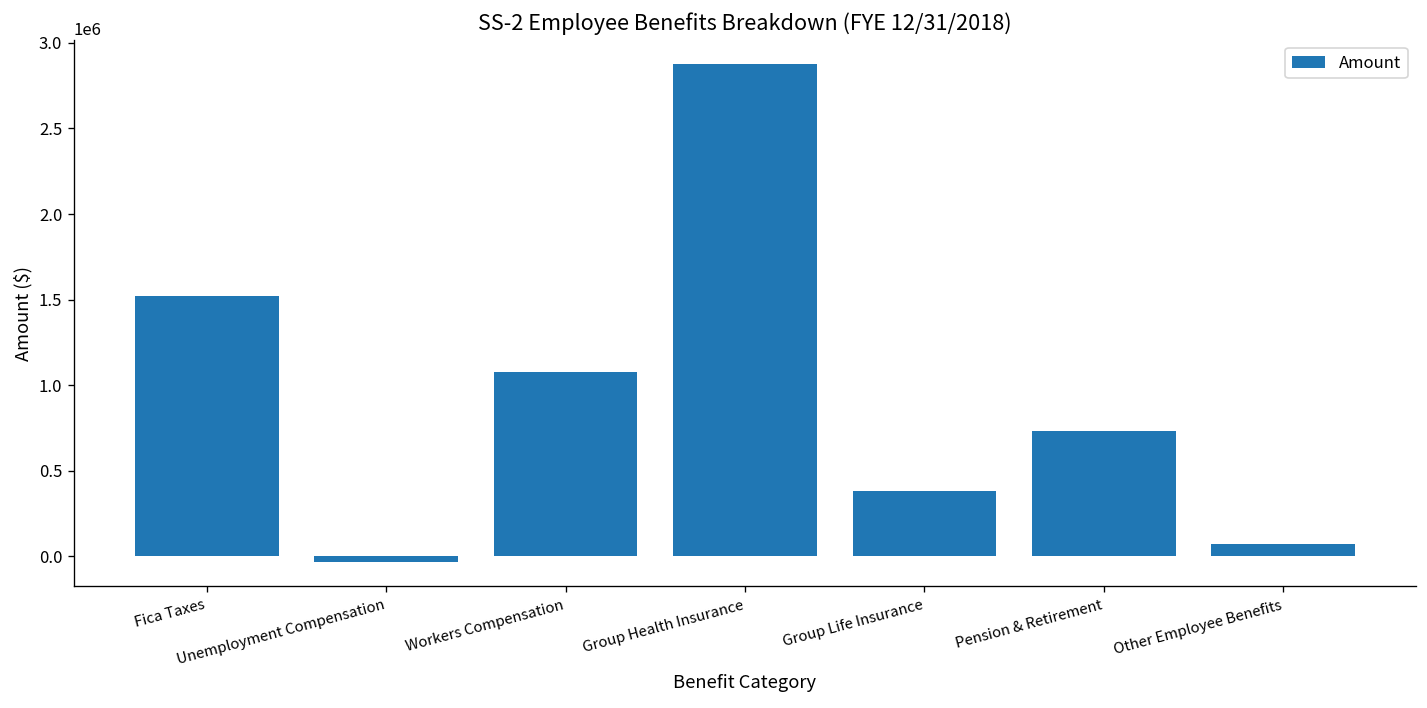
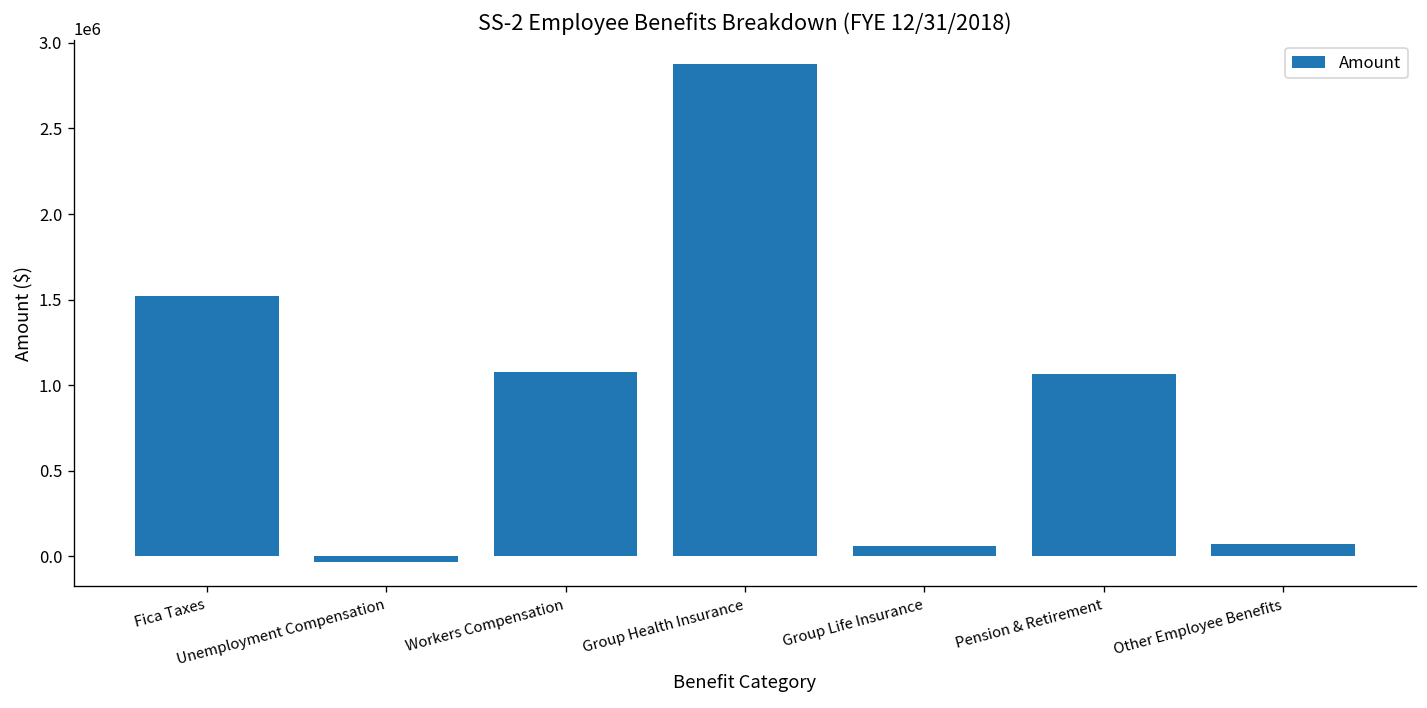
Group Life Insurance: 380000 -> 60000
Pension & Retirement: 730000 -> 1060000
